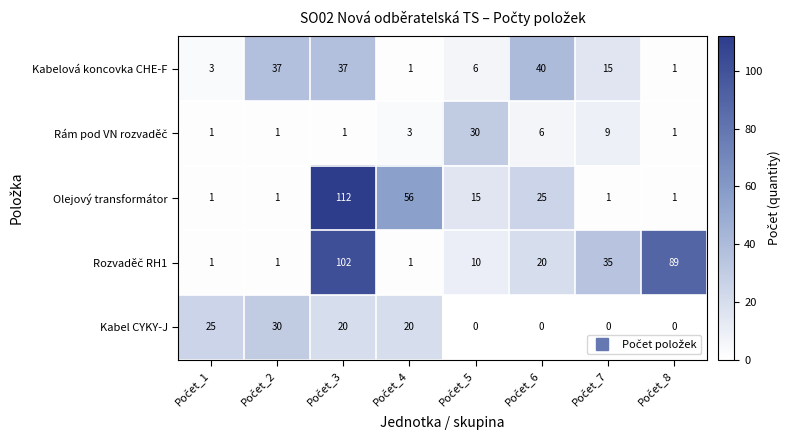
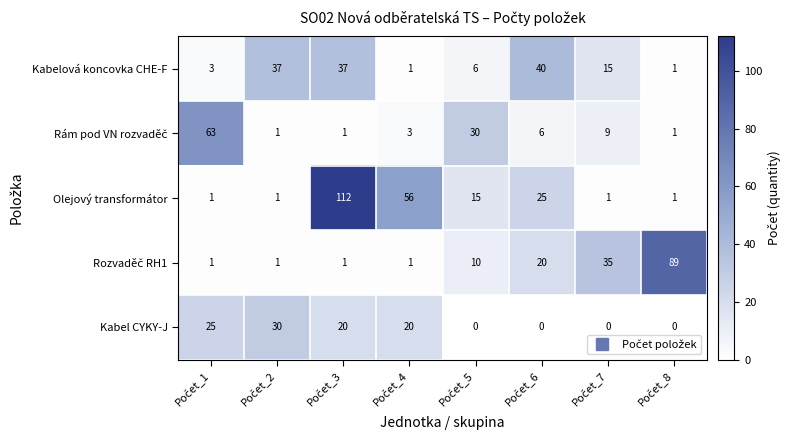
Rám pod VN rozvaděč, Počet_1: 1 -> 63
Rozvaděč RH1, Počet_3: 102 -> 1
